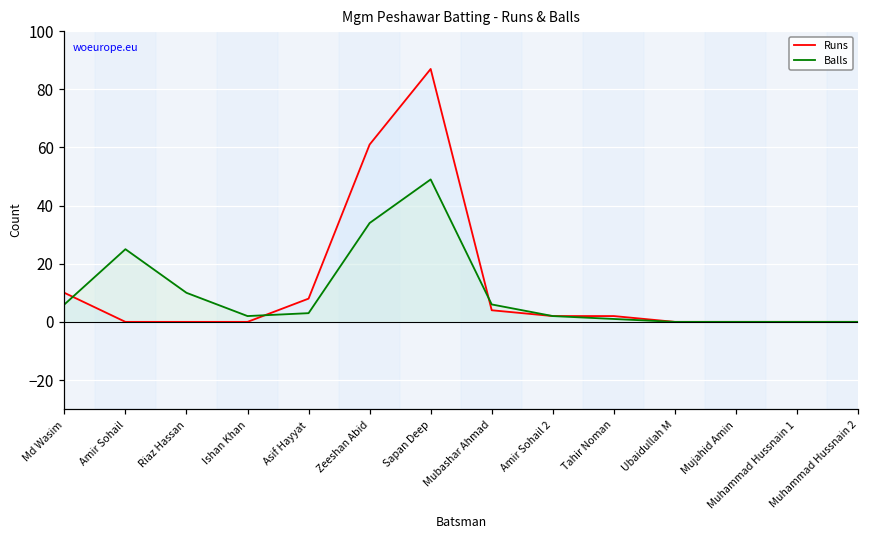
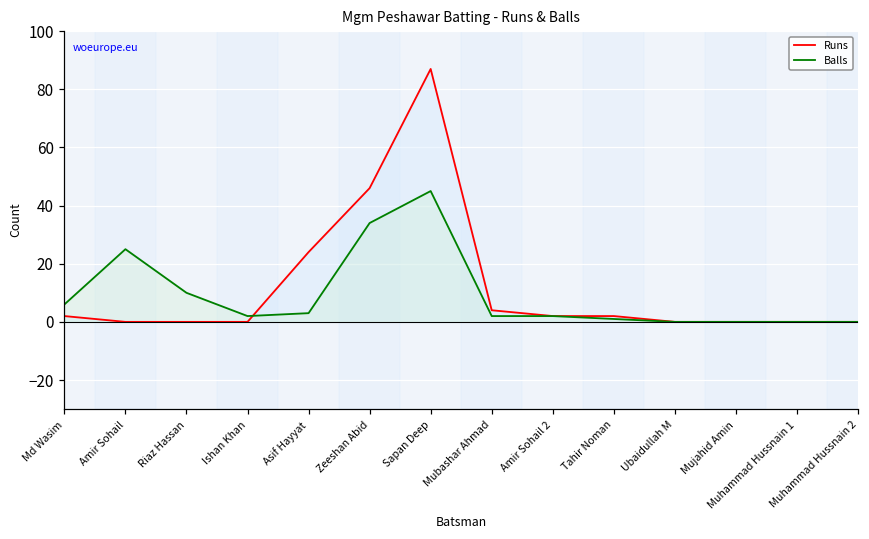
Runs, Md Wasim: 10 -> 2
Runs, Asif Hayyat: 8 -> 24
Runs, Zeeshan Abid: 61 -> 46
Balls, Sapan Deep: 49 -> 45
Balls, Mubashar Ahmad: 6 -> 2
